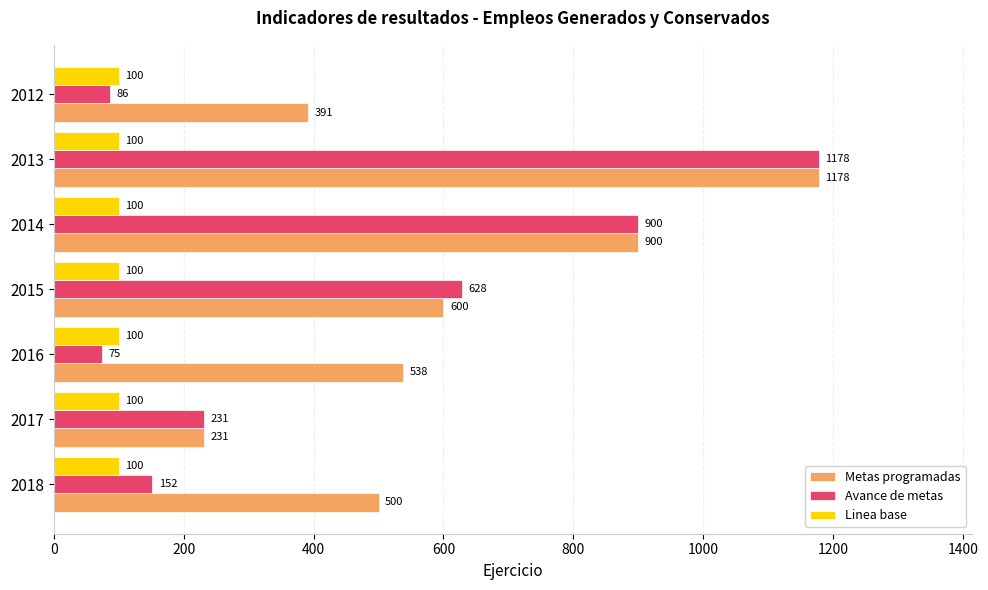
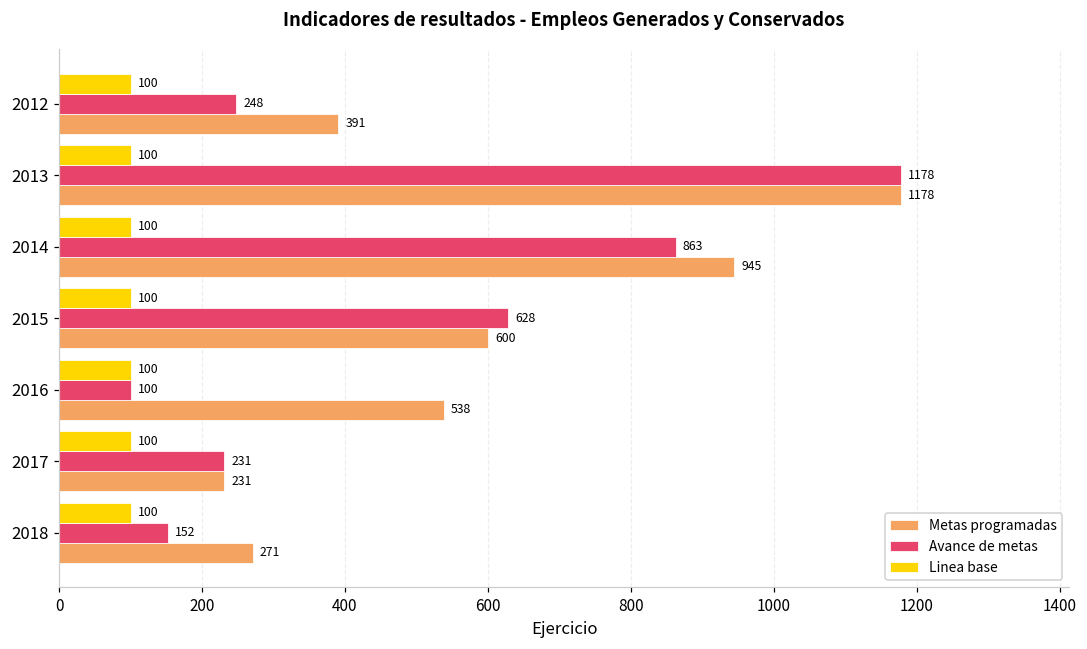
Avance de metas, 2012: 86 -> 248
Avance de metas, 2014: 900 -> 863
Metas programadas, 2014: 900 -> 945
Avance de metas, 2016: 75 -> 100
Metas programadas, 2018: 500 -> 271
